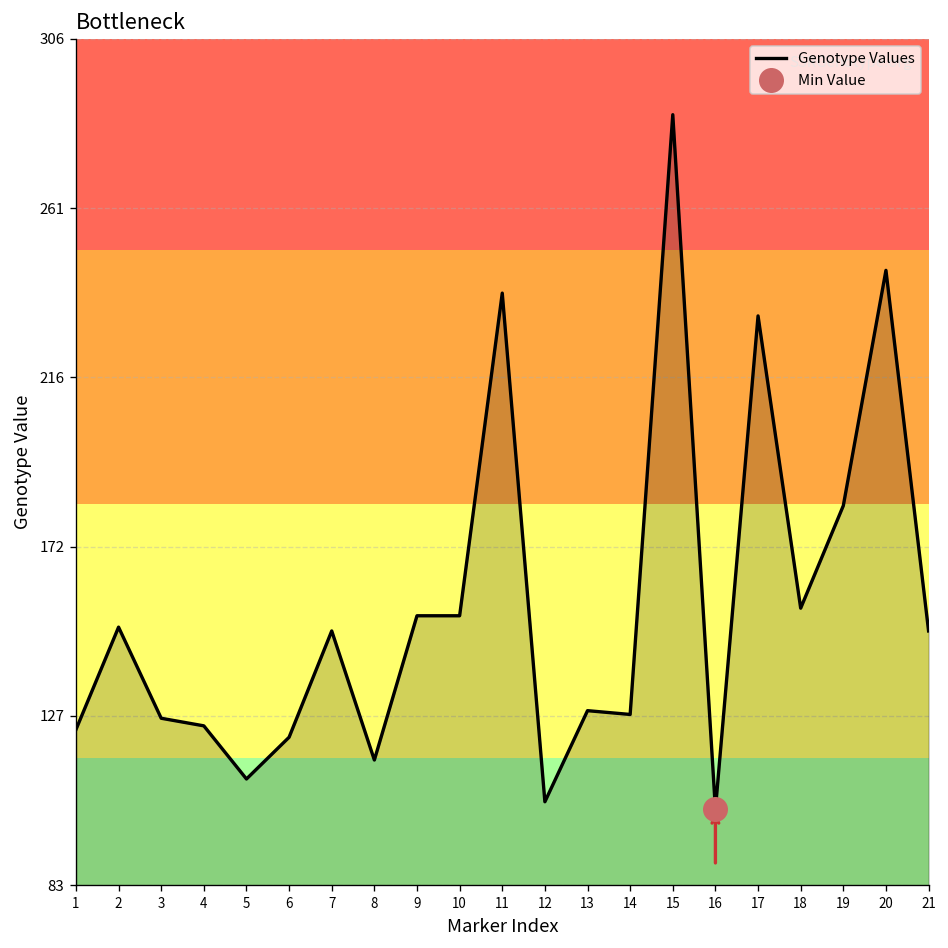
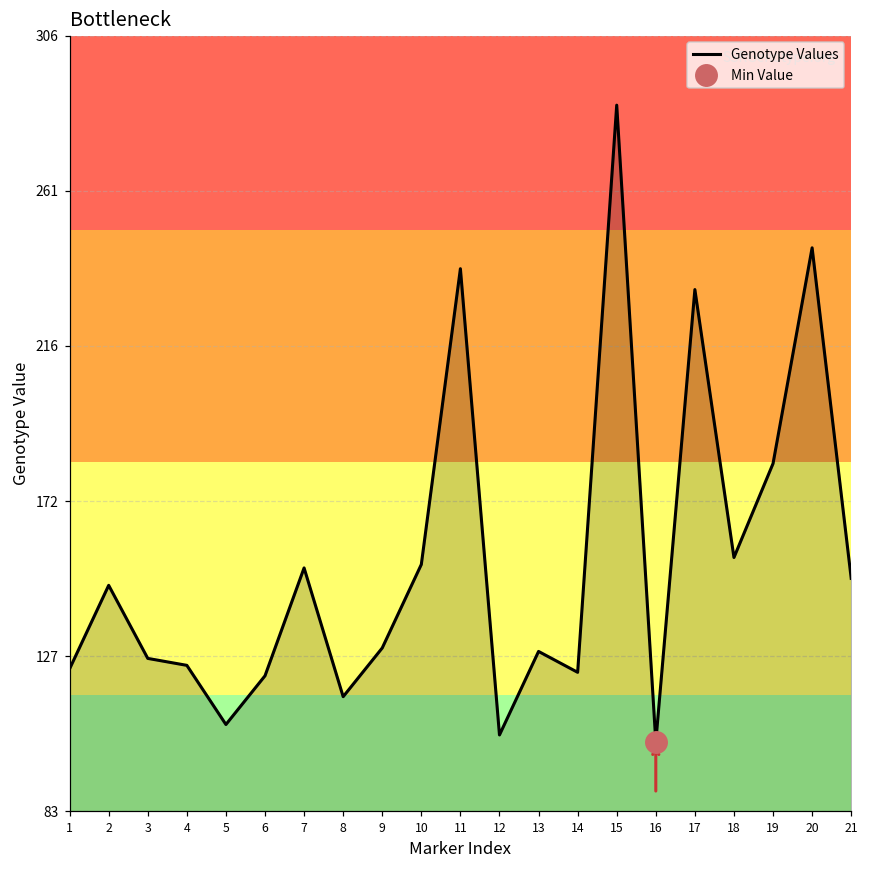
Genotype Values, 2: 151 -> 148
Genotype Values, 5: 111 -> 108
Genotype Values, 7: 150 -> 153
Genotype Values, 9: 154 -> 130
Genotype Values, 14: 128 -> 123
